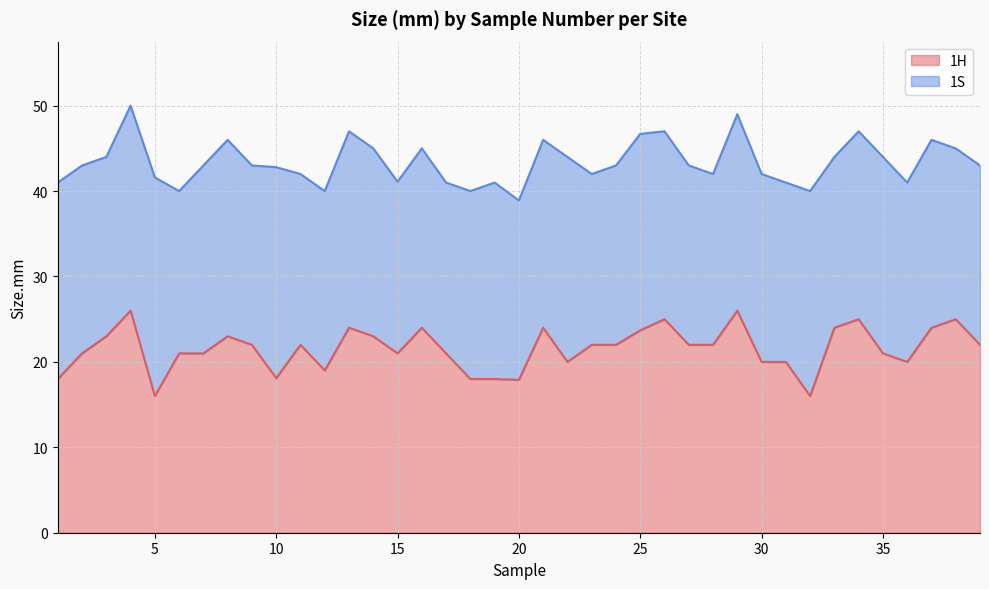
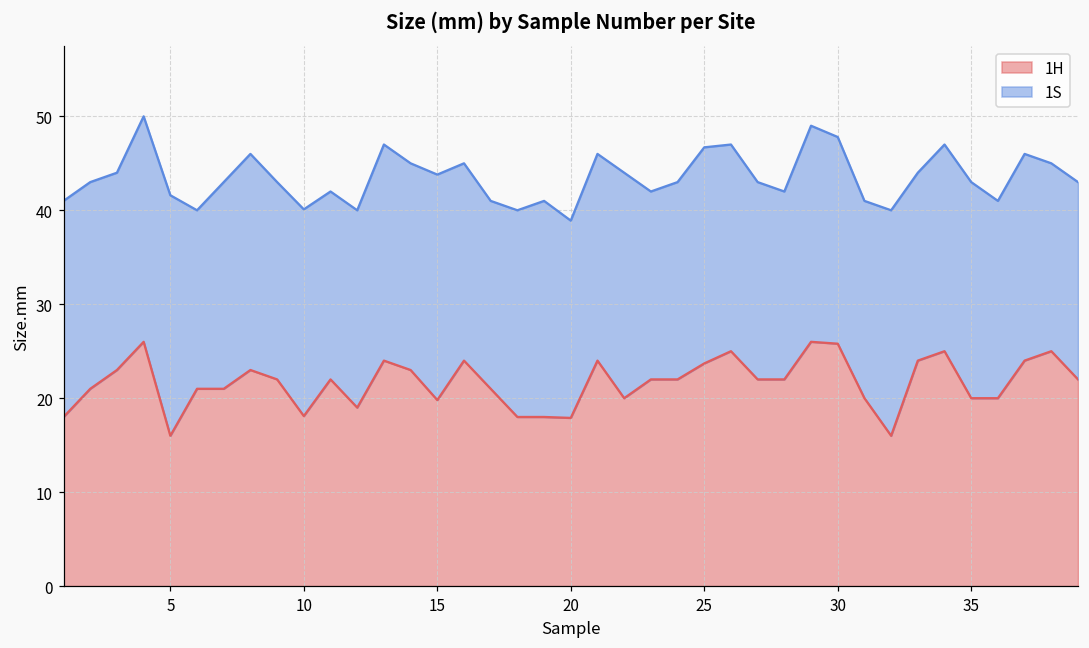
1S, 10: 25 -> 22
1H, 15: 21 -> 20
1S, 15: 20 -> 24
1H, 30: 20 -> 26
1H, 35: 21 -> 20
